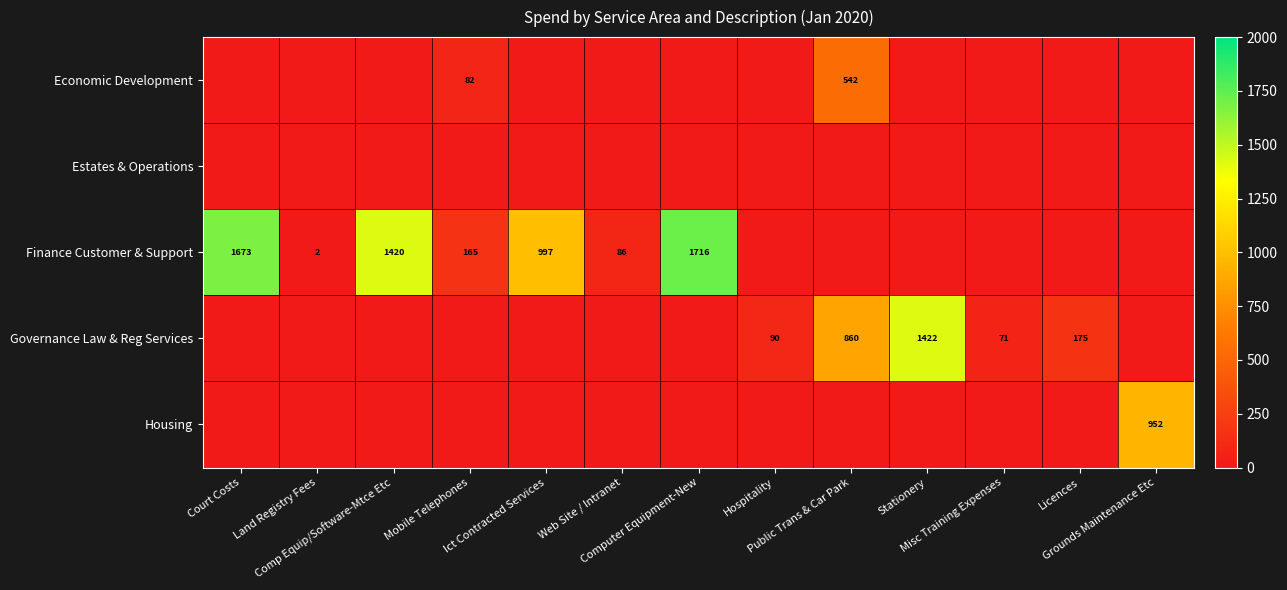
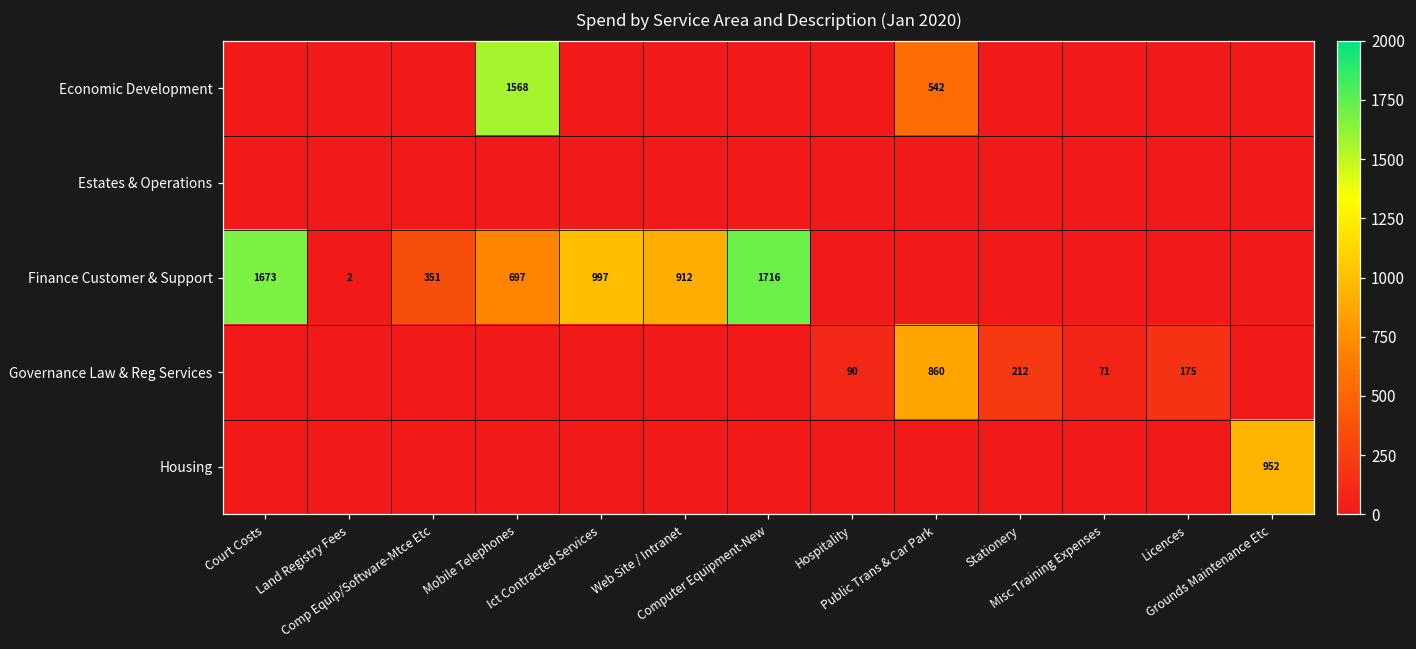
Economic Development, Mobile Telephones: 82 -> 1568
Finance Customer & Support, Comp Equip/Software-Mtce Etc: 1420 -> 351
Finance Customer & Support, Mobile Telephones: 165 -> 697
Finance Customer & Support, Web Site / Intranet: 86 -> 912
Governance Law & Reg Services, Stationery: 1422 -> 212
